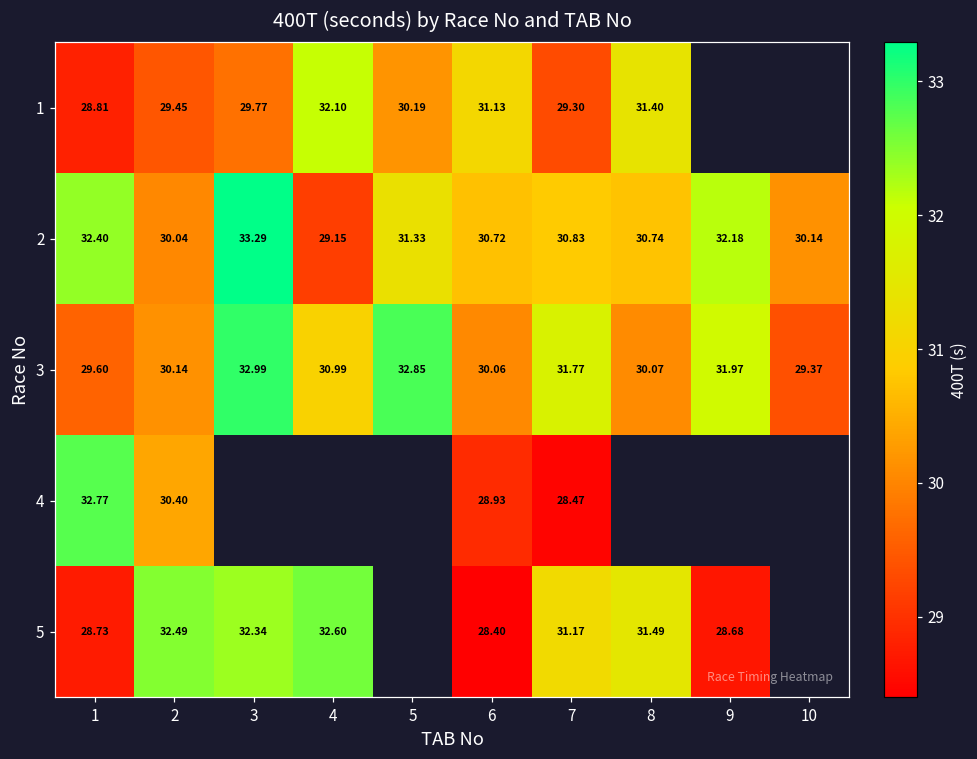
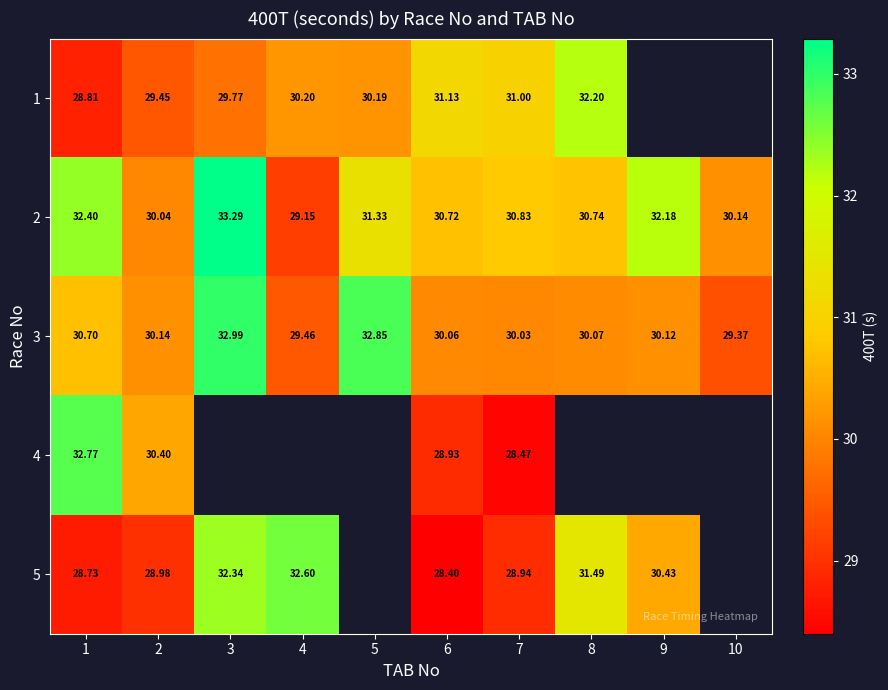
1, 4: 32.10 -> 30.20
1, 7: 29.30 -> 31.00
1, 8: 31.40 -> 32.20
3, 1: 29.60 -> 30.70
3, 4: 30.99 -> 29.46
3, 7: 31.77 -> 30.03
3, 9: 31.97 -> 30.12
5, 2: 32.49 -> 28.98
5, 7: 31.17 -> 28.94
5, 9: 28.68 -> 30.43
